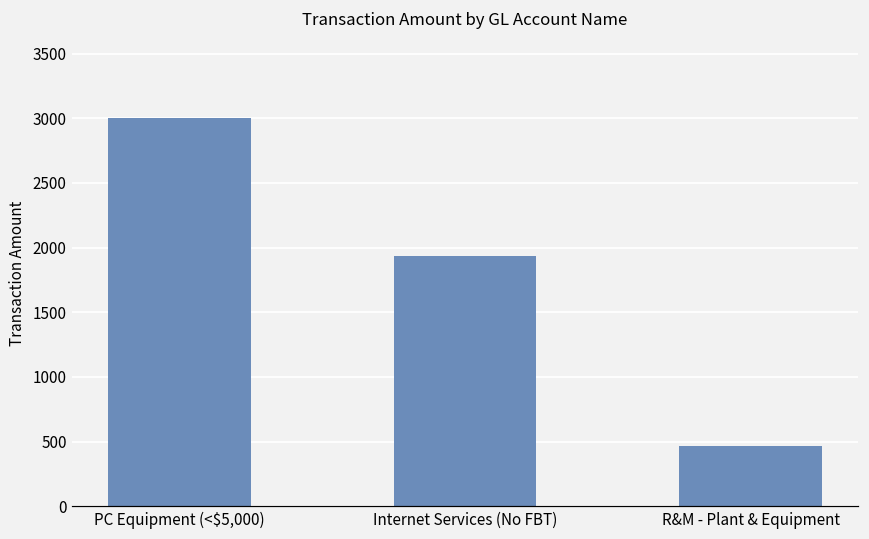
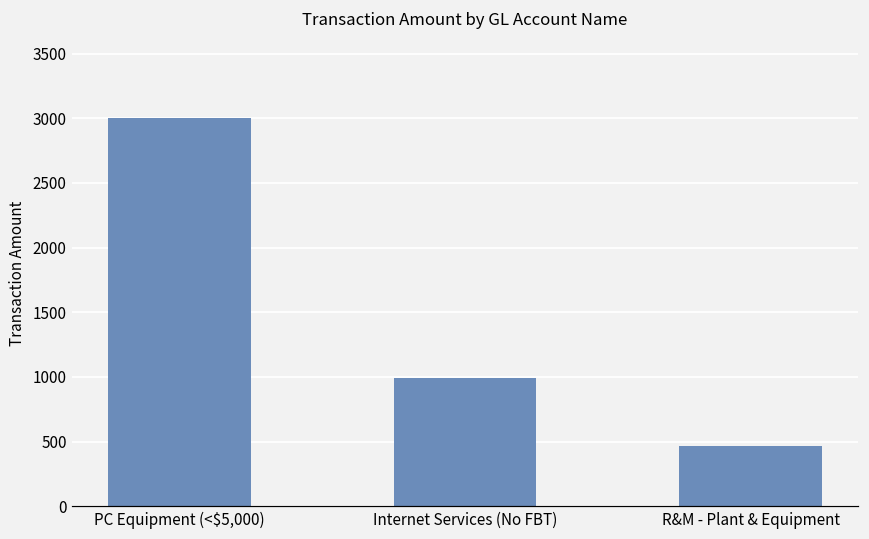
Internet Services (No FBT): 1930 -> 990
